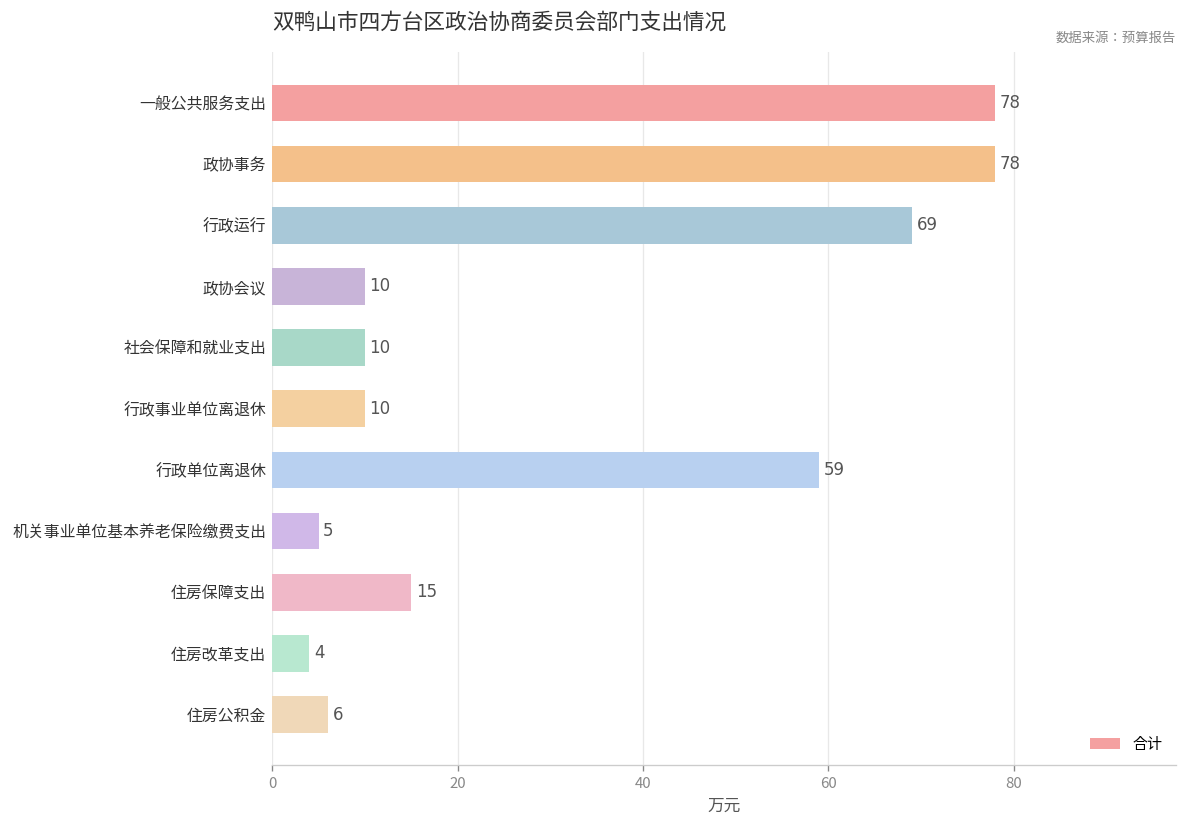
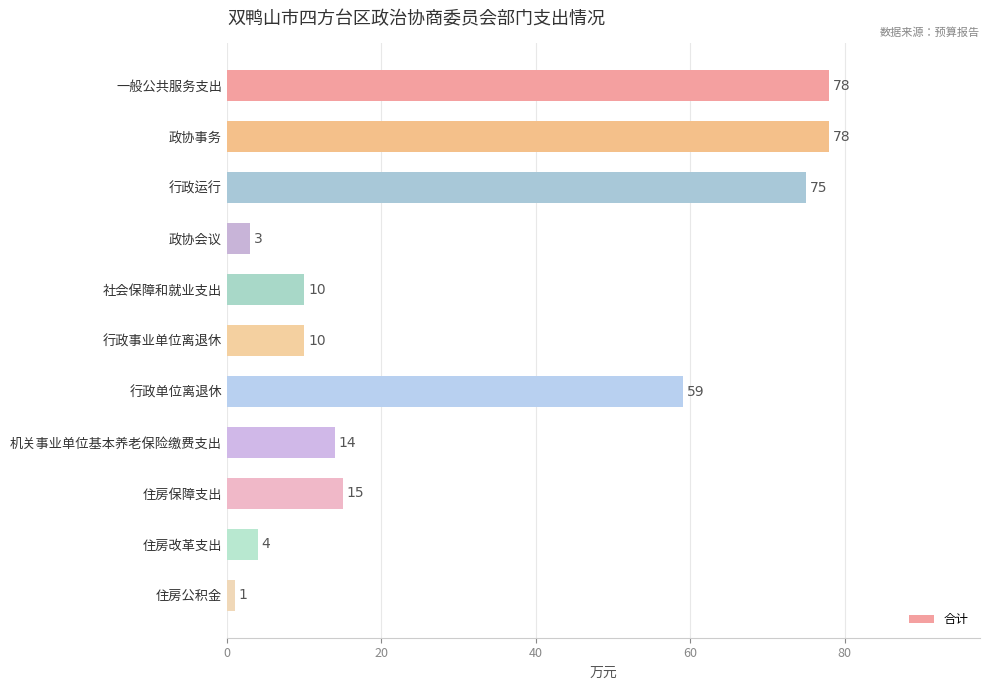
行政运行: 69 -> 75
政协会议: 10 -> 3
机关事业单位基本养老保险缴费支出: 5 -> 14
住房公积金: 6 -> 1
